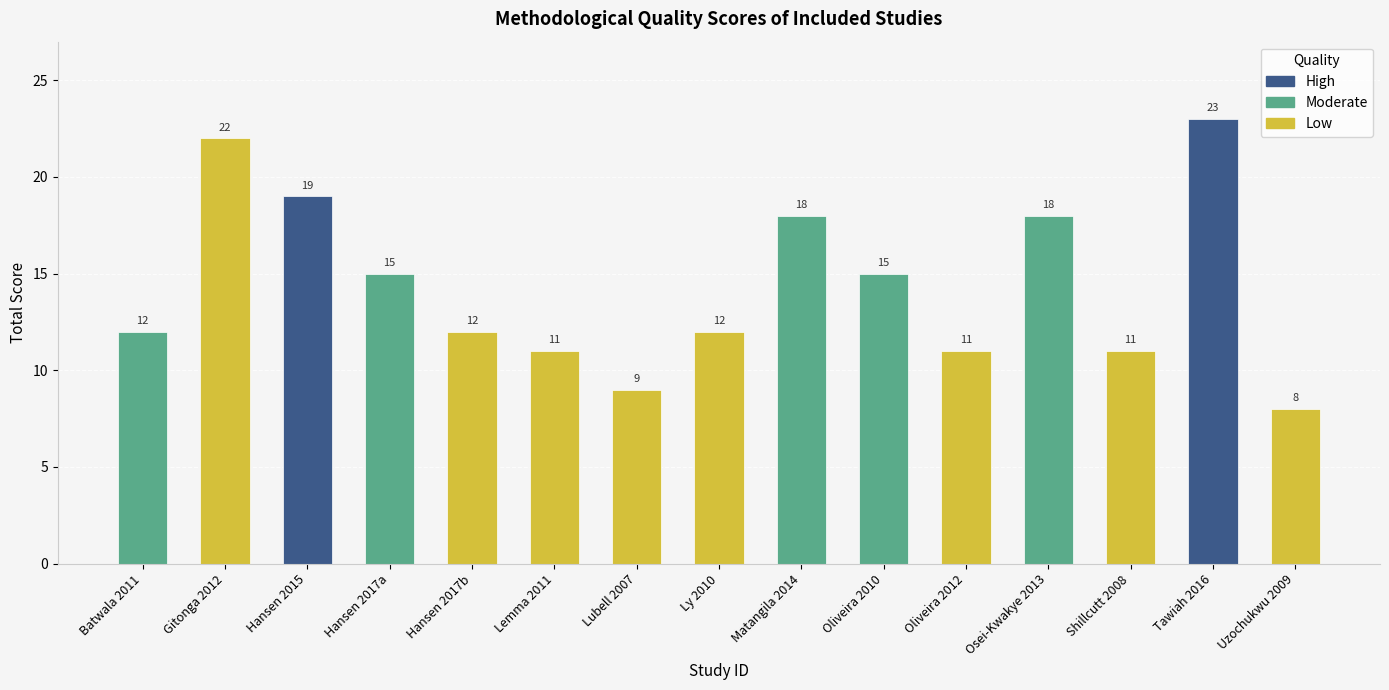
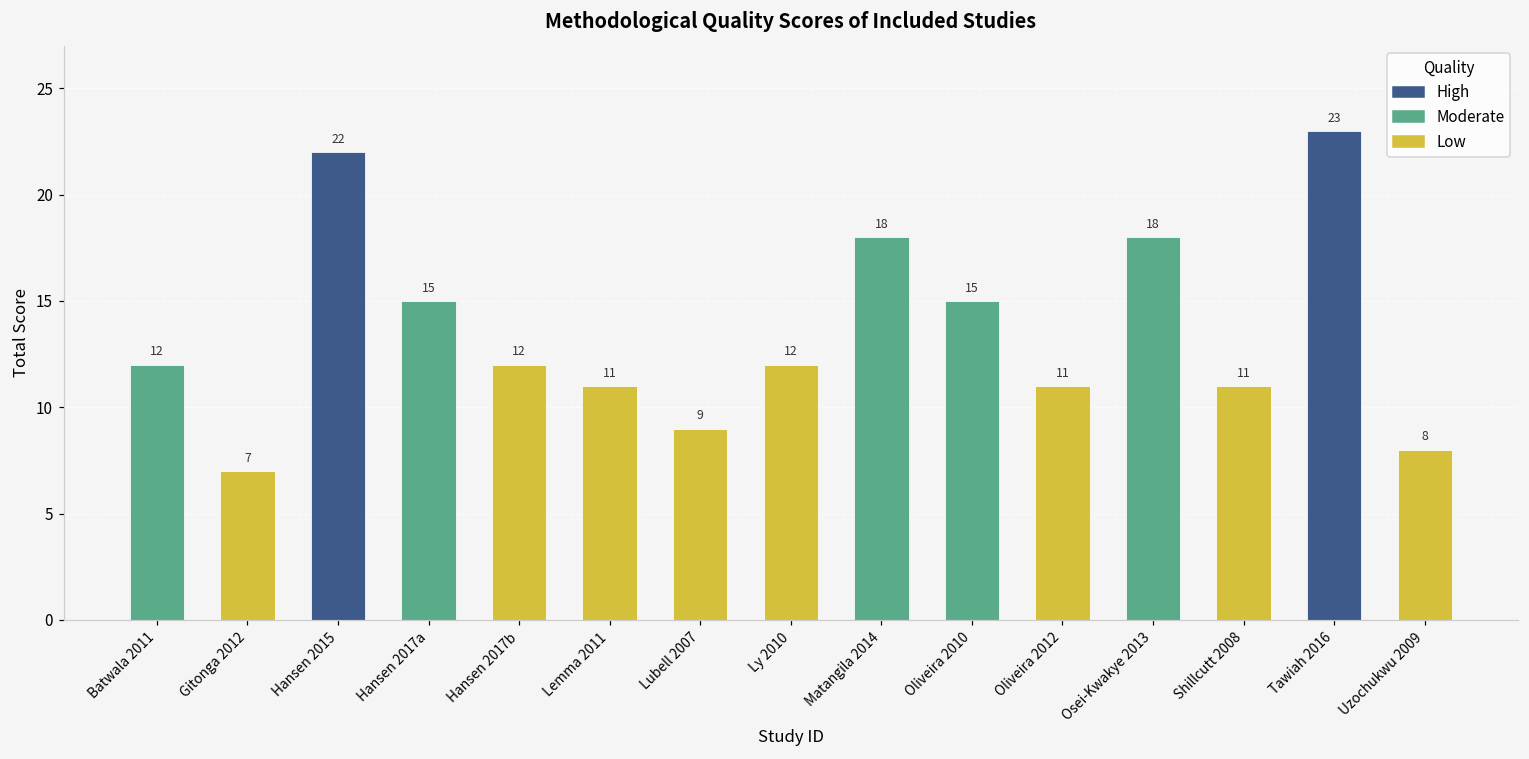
Gitonga 2012: 22 -> 7
Hansen 2015: 19 -> 22
